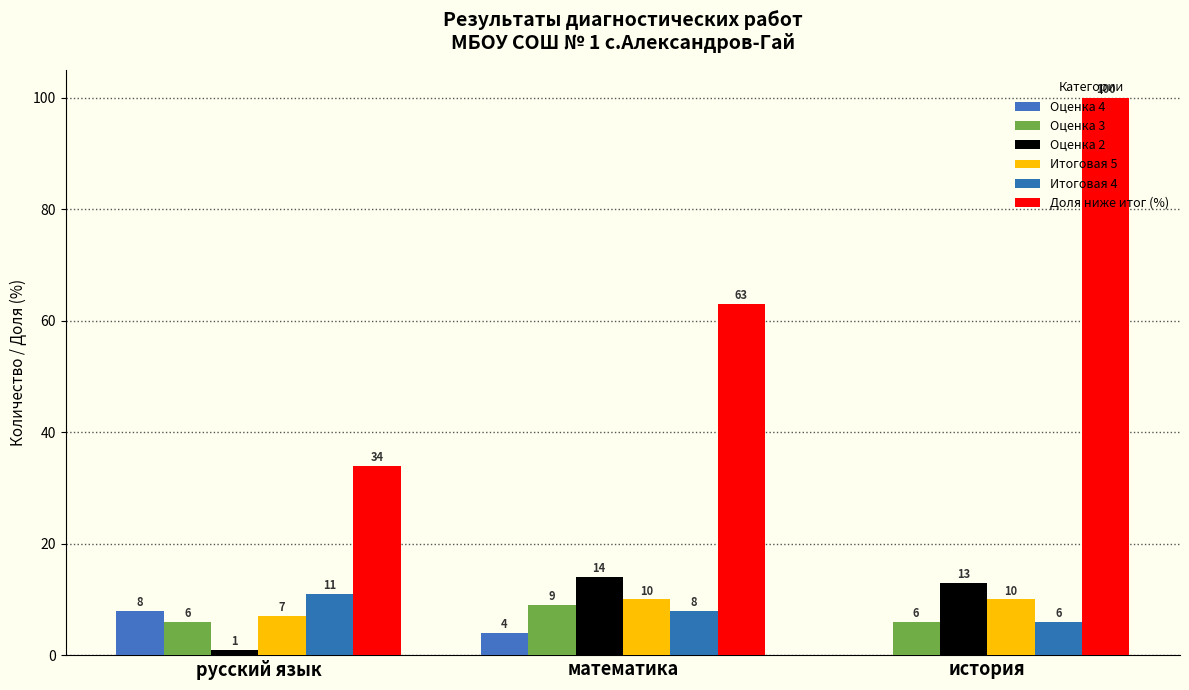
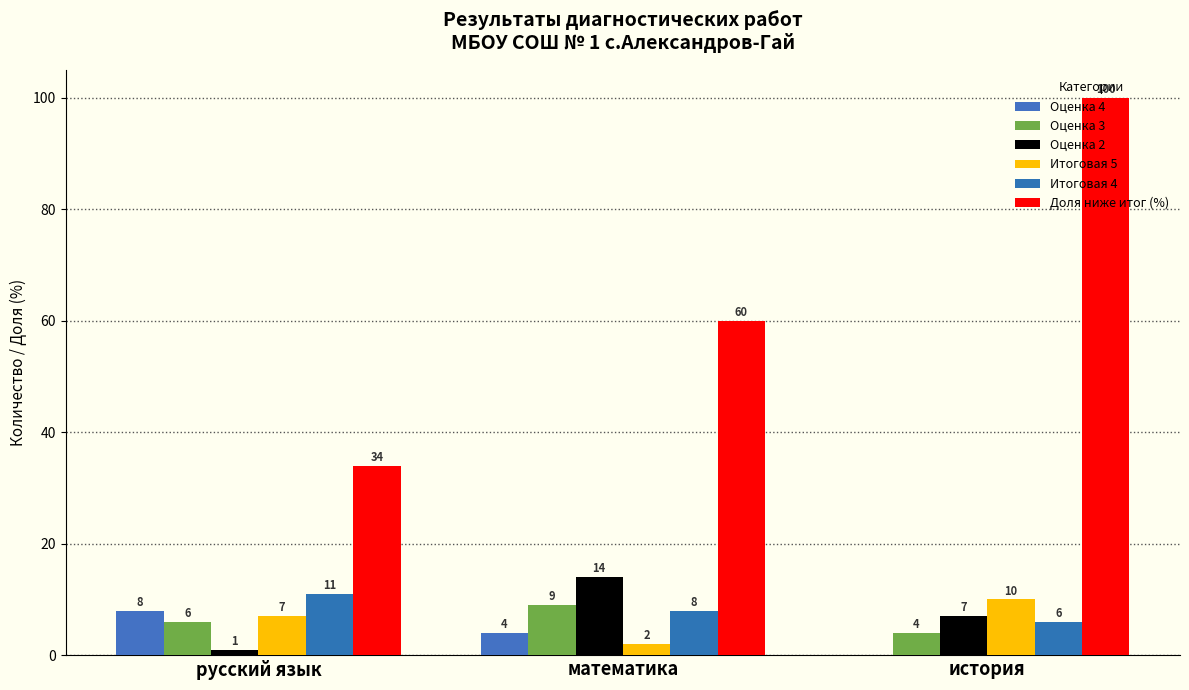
Итоговая 5, математика: 10 -> 2
Доля ниже итог (%), математика: 63 -> 60
Оценка 3, история: 6 -> 4
Оценка 2, история: 13 -> 7
